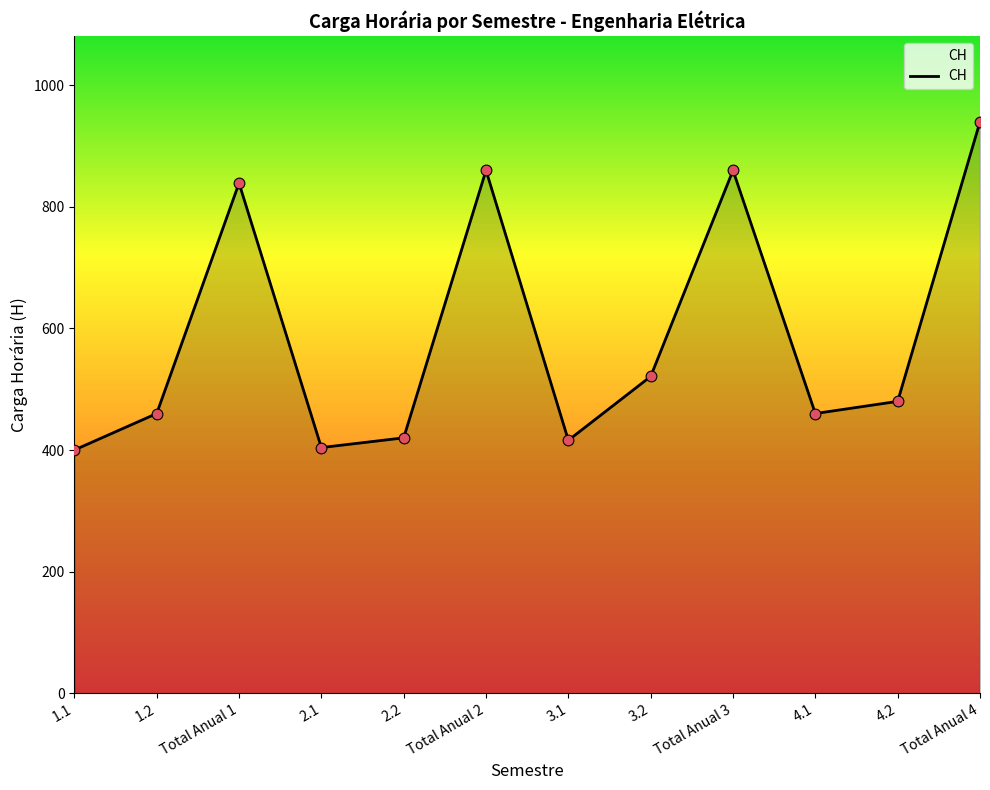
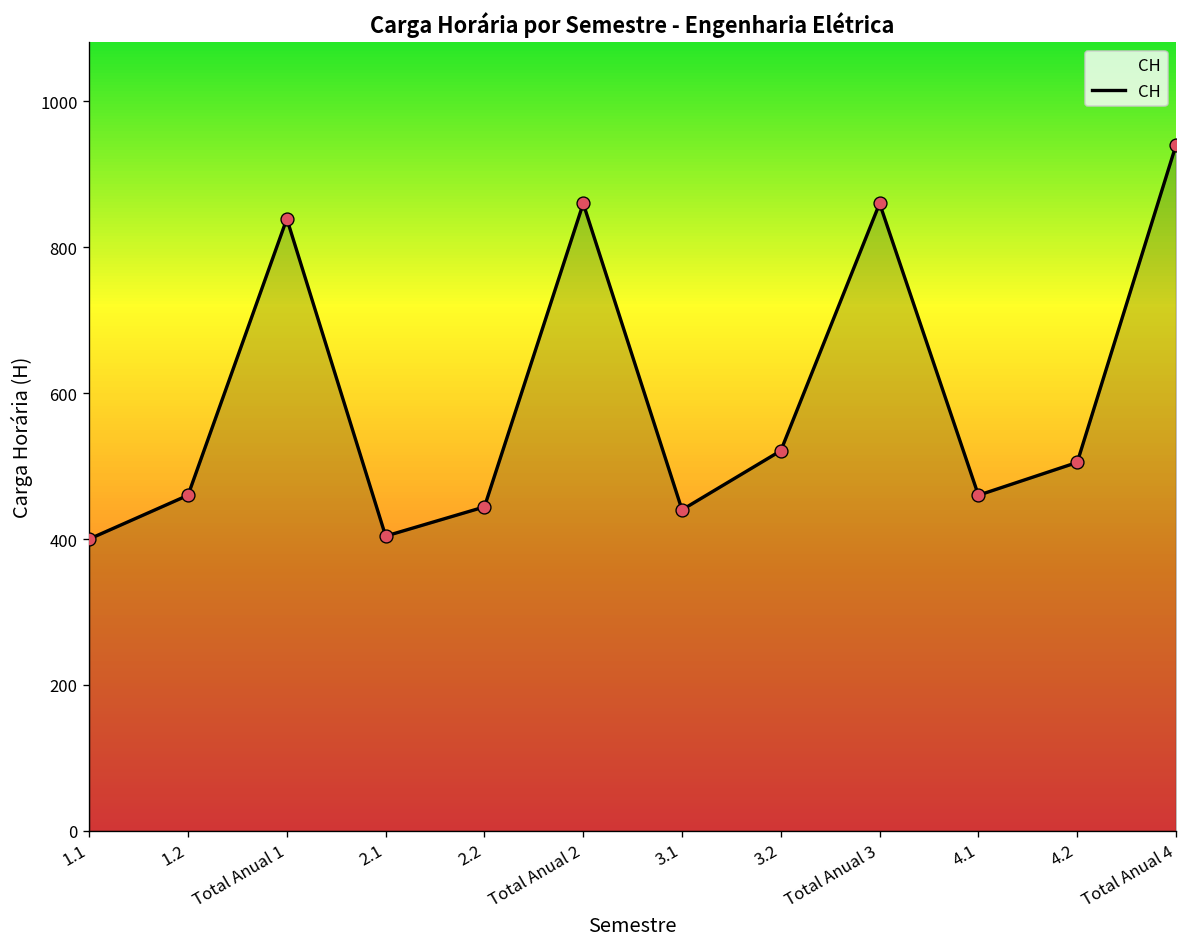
2.2: 420 -> 440
3.1: 420 -> 440
4.2: 480 -> 510
